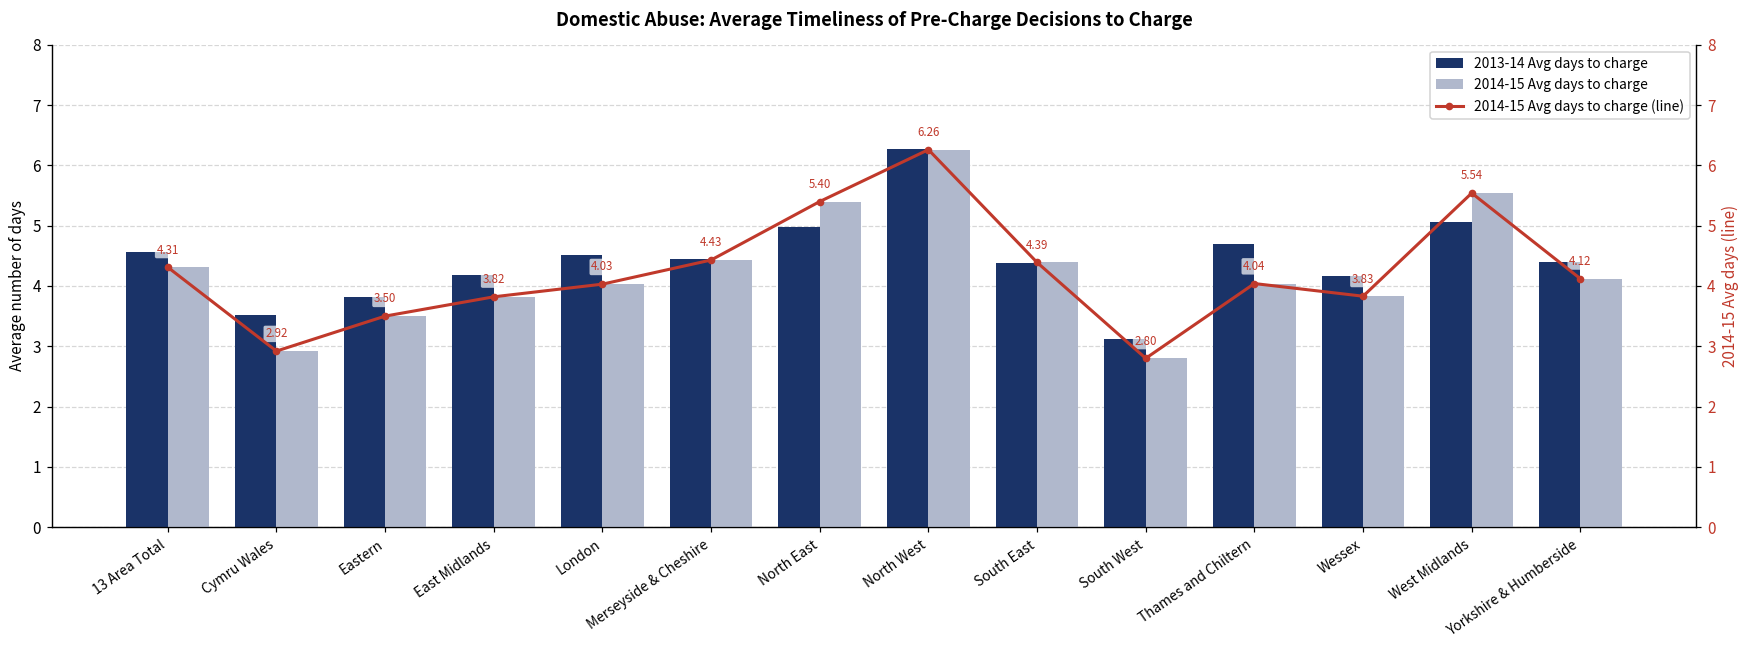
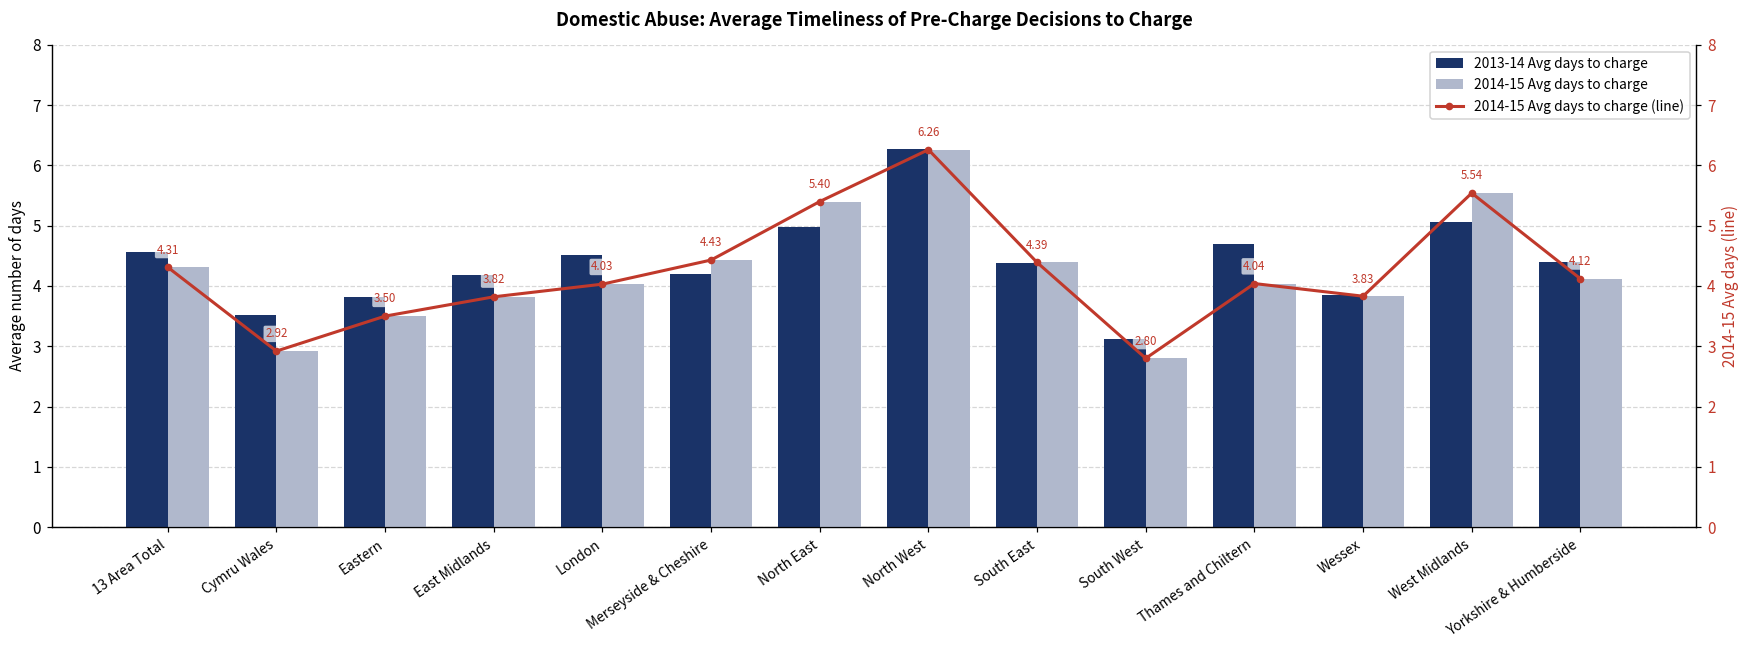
2013-14 Avg days to charge, Merseyside & Cheshire: 4.4 -> 4.2
2013-14 Avg days to charge, Wessex: 4.2 -> 3.8
